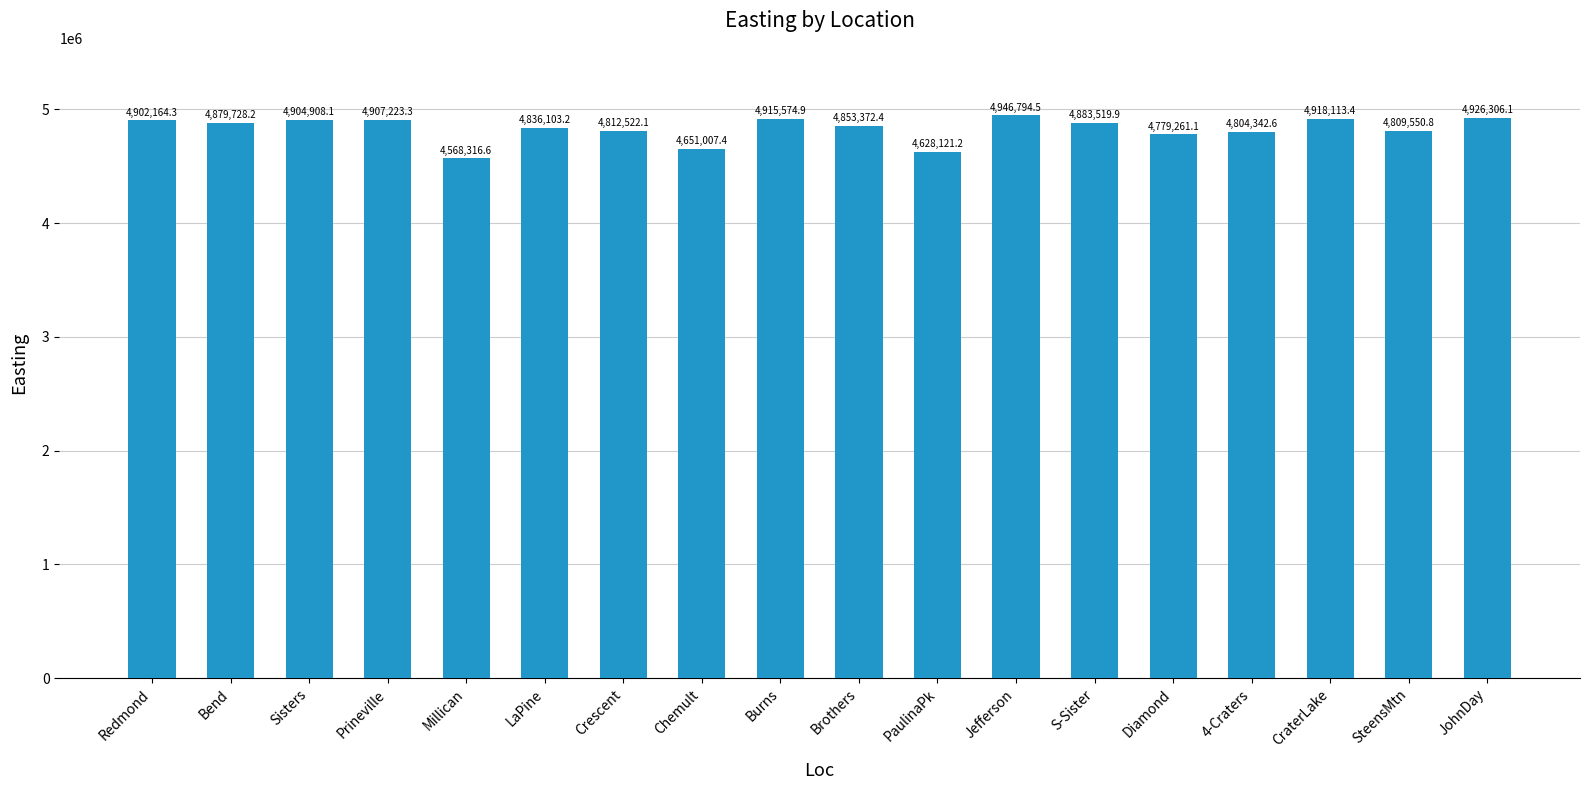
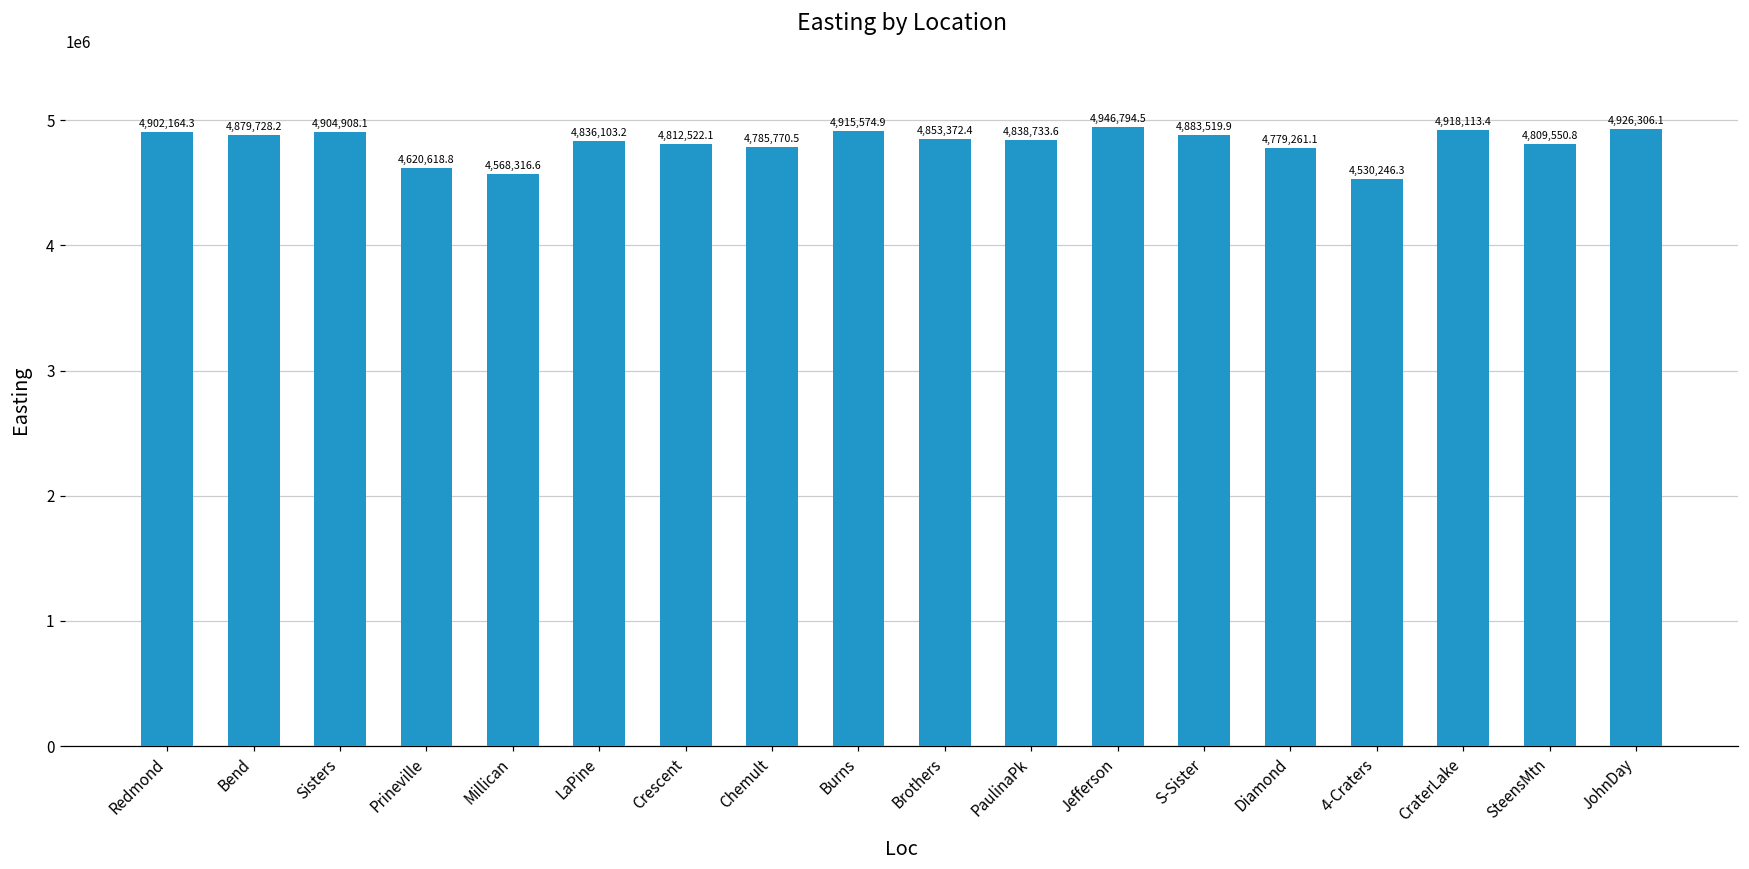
Prineville: 4,907,223.3 -> 4,620,618.8
Chemult: 4,651,007.4 -> 4,785,770.5
PaulinaPk: 4,628,121.2 -> 4,838,733.6
4-Craters: 4,804,342.6 -> 4,530,246.3
